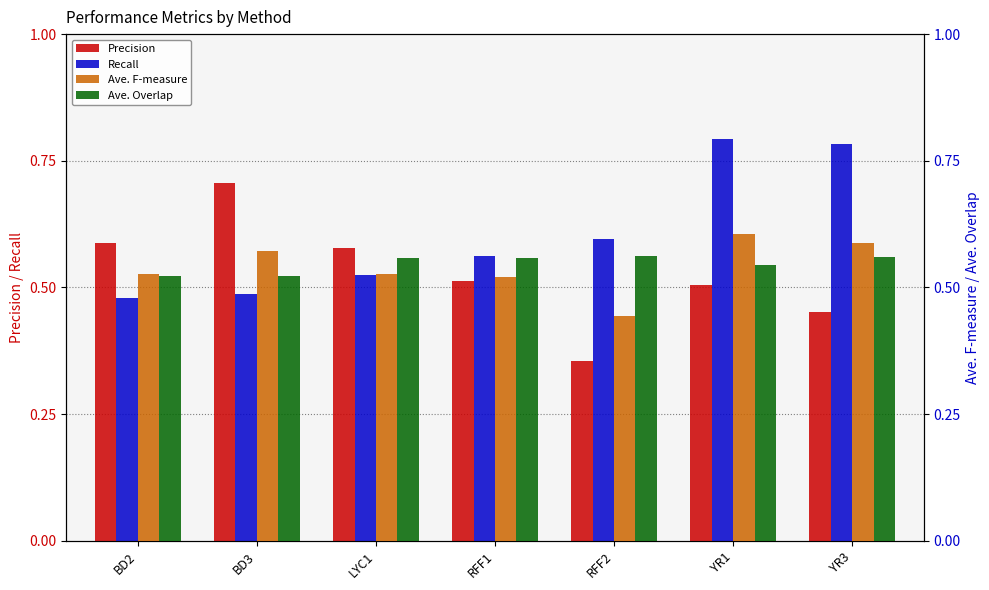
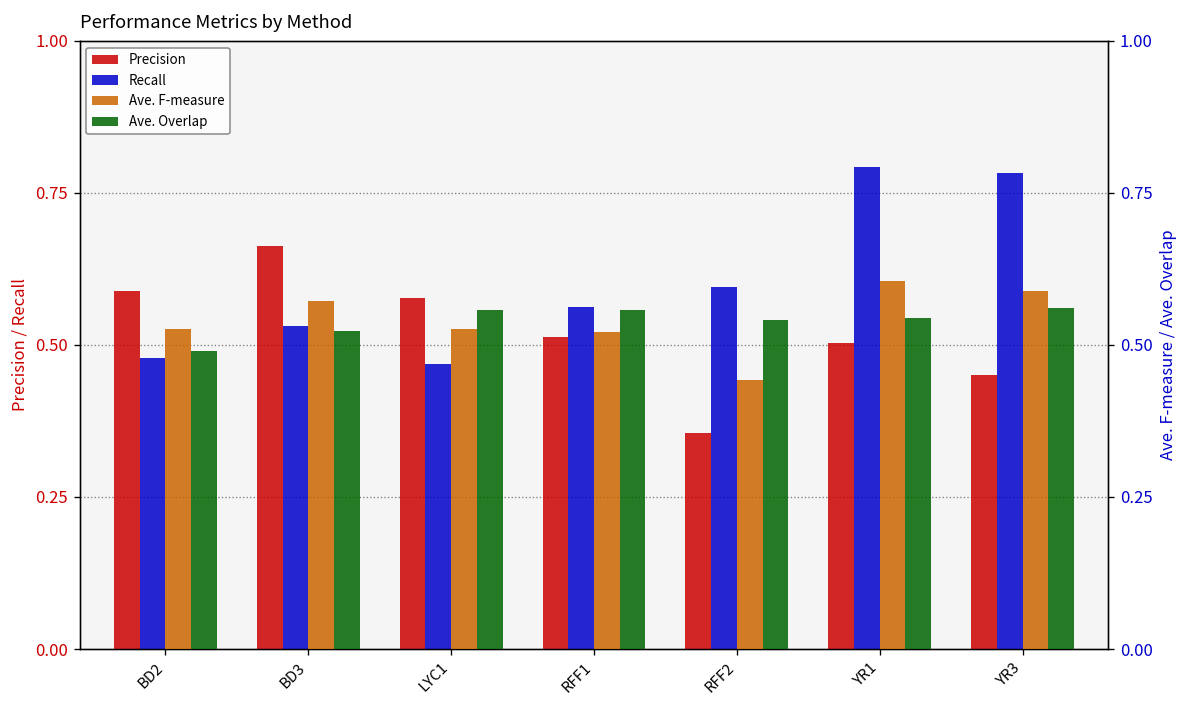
Precision, BD3: 0.71 -> 0.66
Recall, BD3: 0.49 -> 0.53
Recall, LYC1: 0.53 -> 0.47
Ave. Overlap, BD2: 0.52 -> 0.49
Ave. Overlap, RFF2: 0.56 -> 0.54
